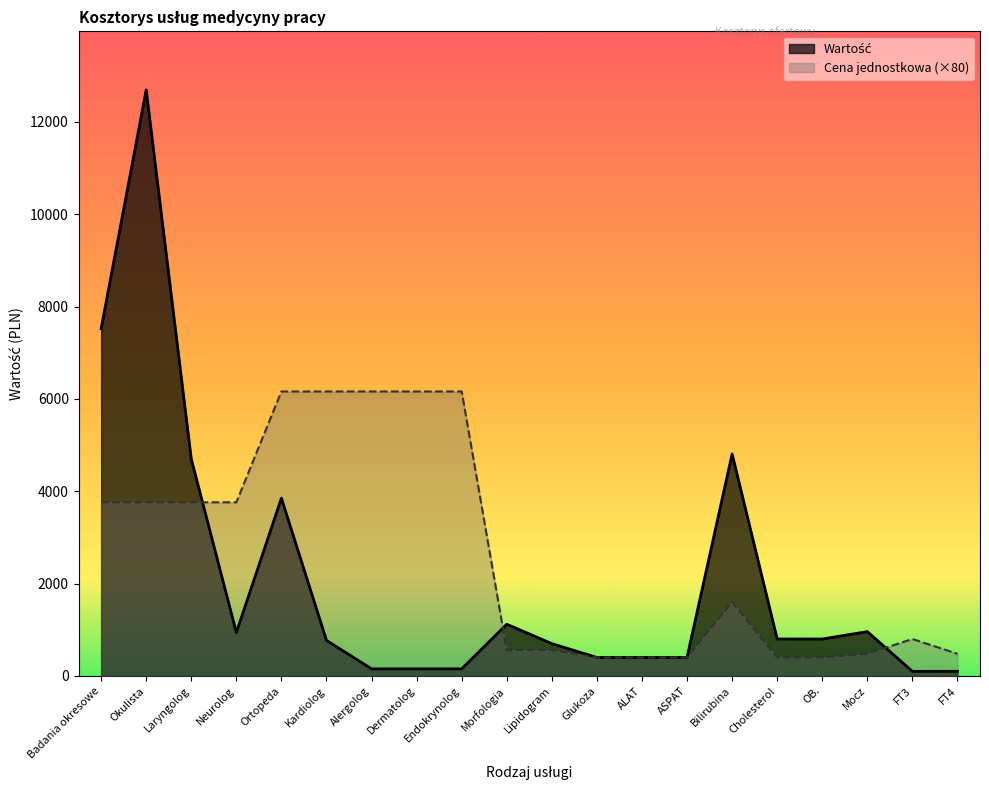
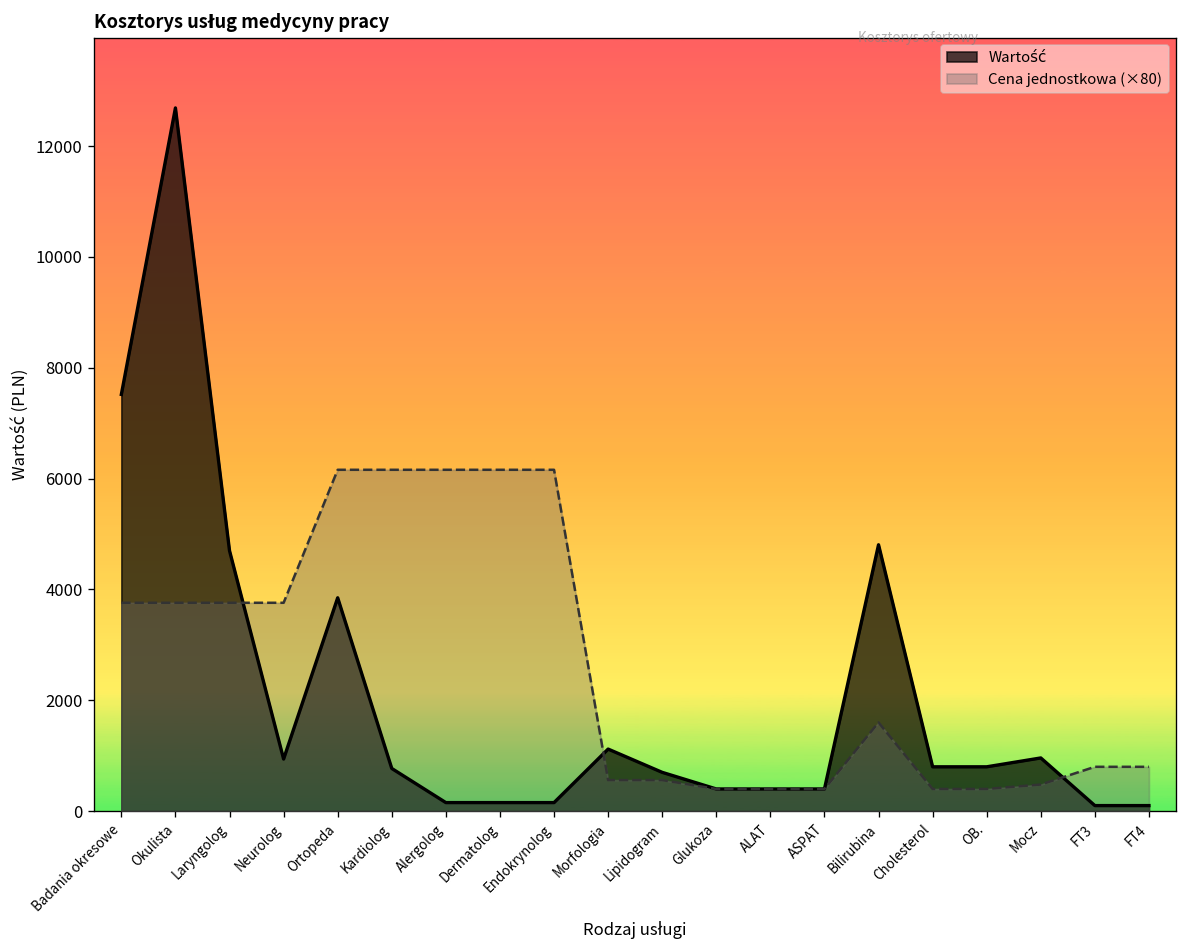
Cena jednostkowa (×80), FT4: 500 -> 800
